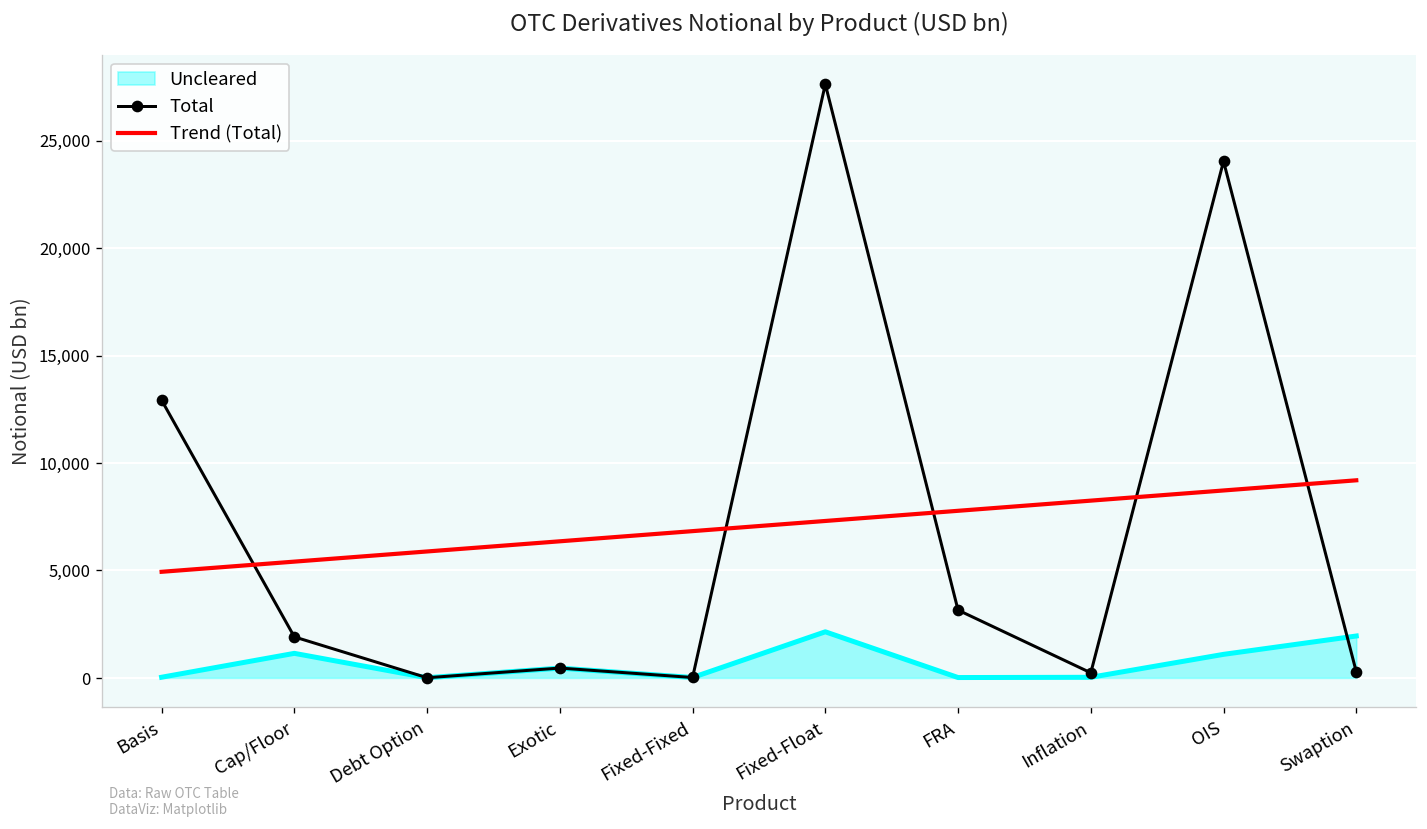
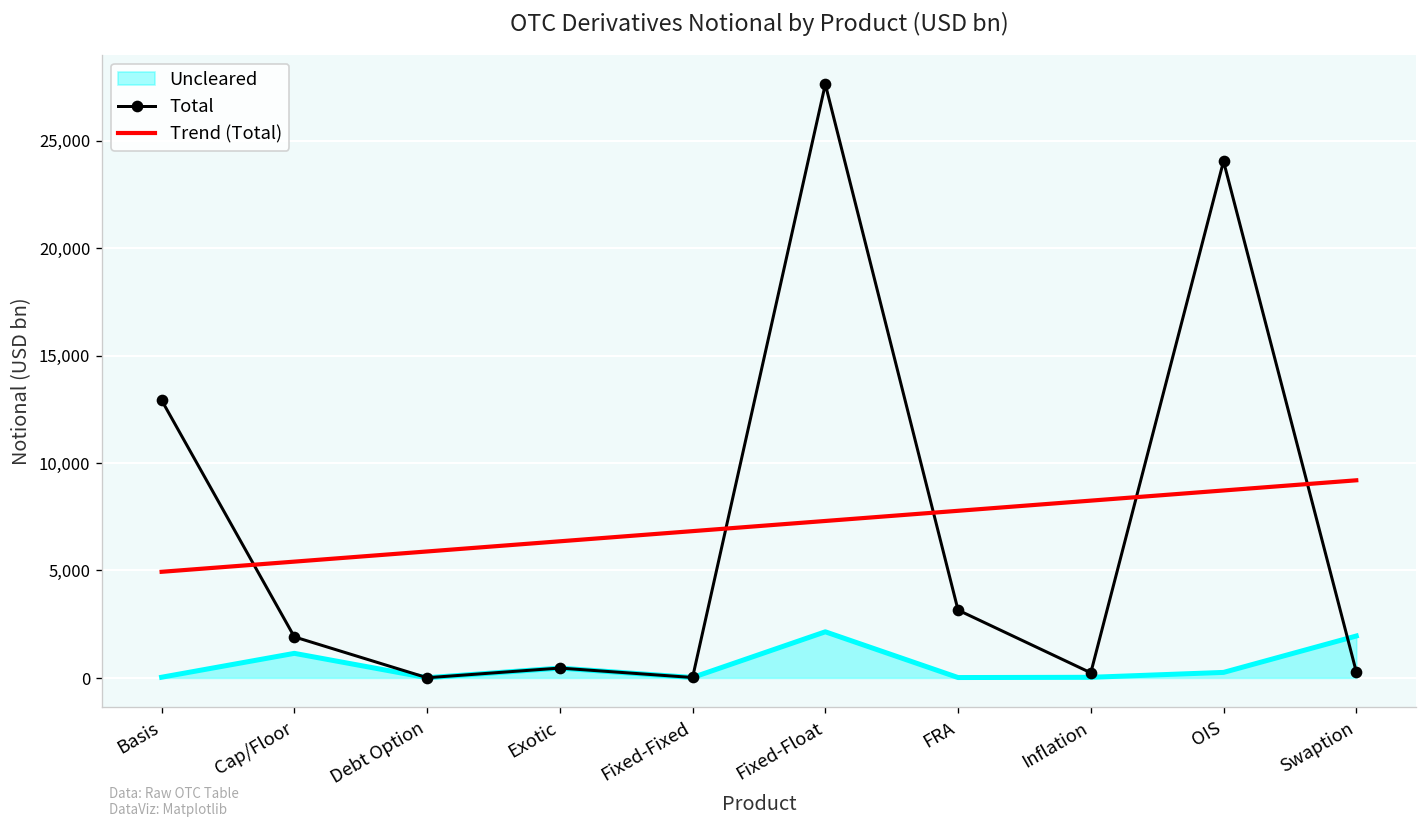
Uncleared, OIS: 1,100 -> 300
